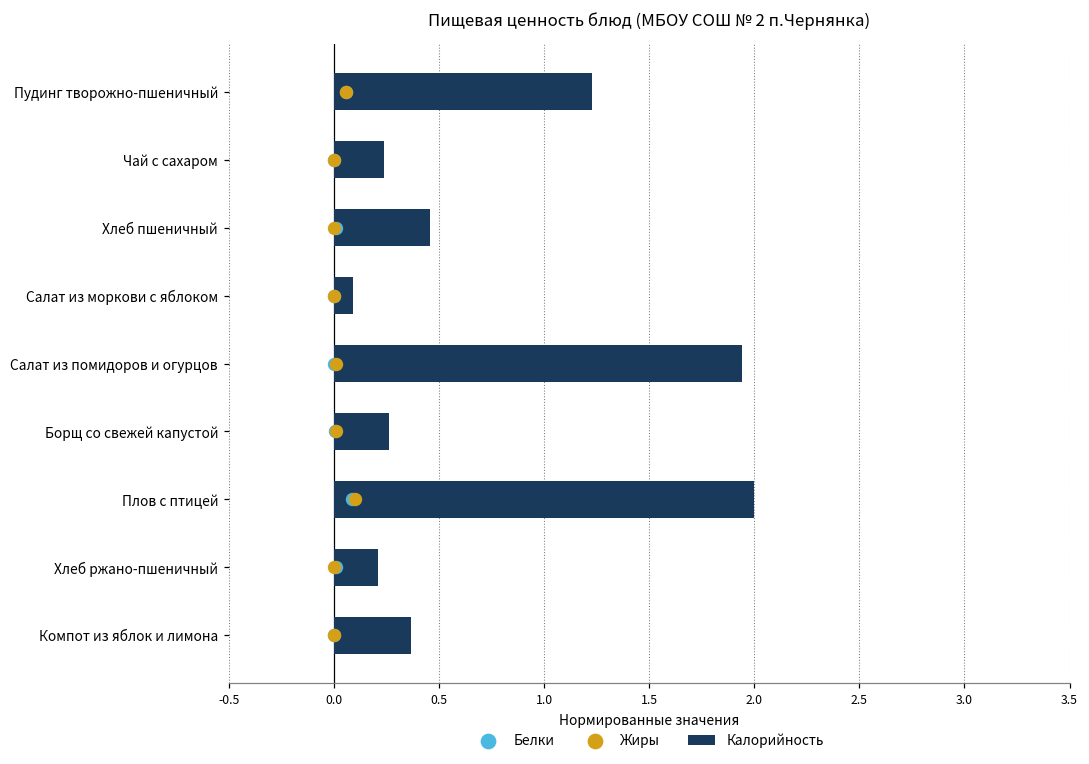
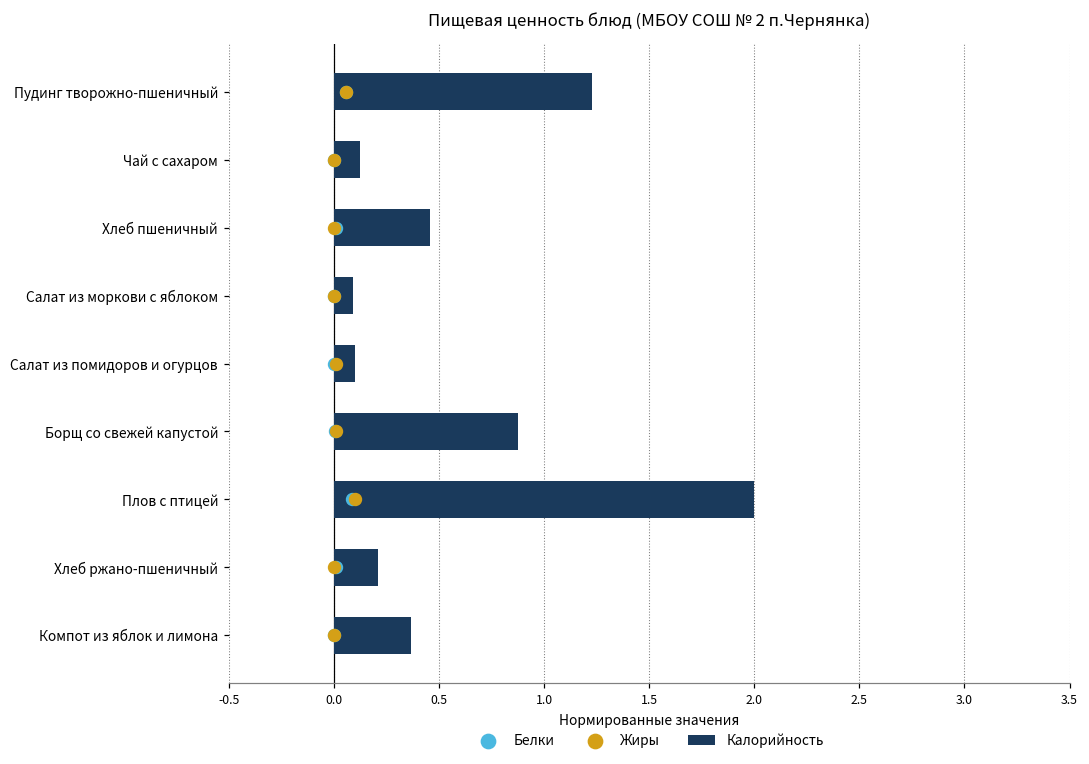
Калорийность, Чай с сахаром: 0.24 -> 0.13
Калорийность, Салат из помидоров и огурцов: 1.94 -> 0.10
Калорийность, Борщ со свежей капустой: 0.26 -> 0.88
